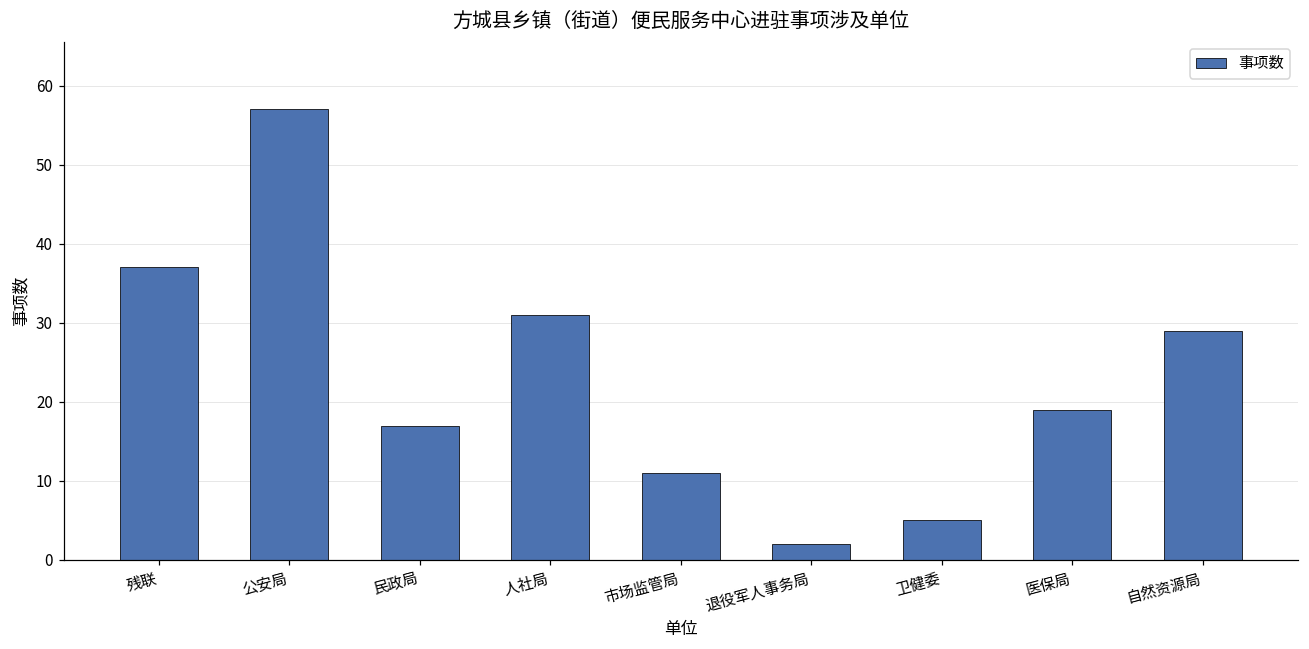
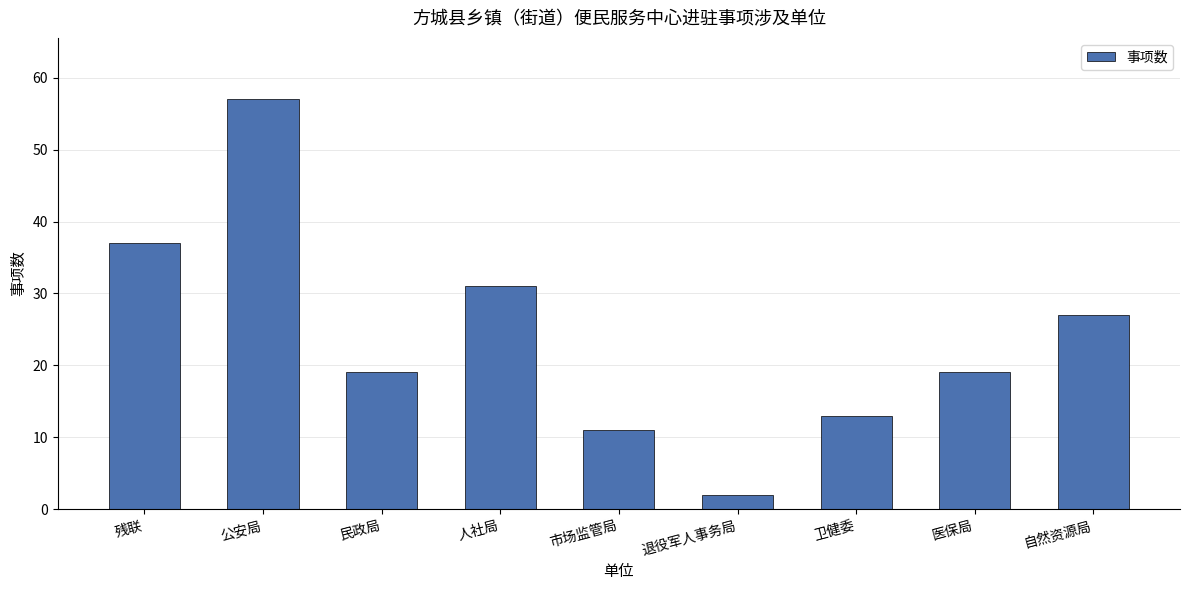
民政局: 17 -> 19
卫健委: 5 -> 13
自然资源局: 29 -> 27
